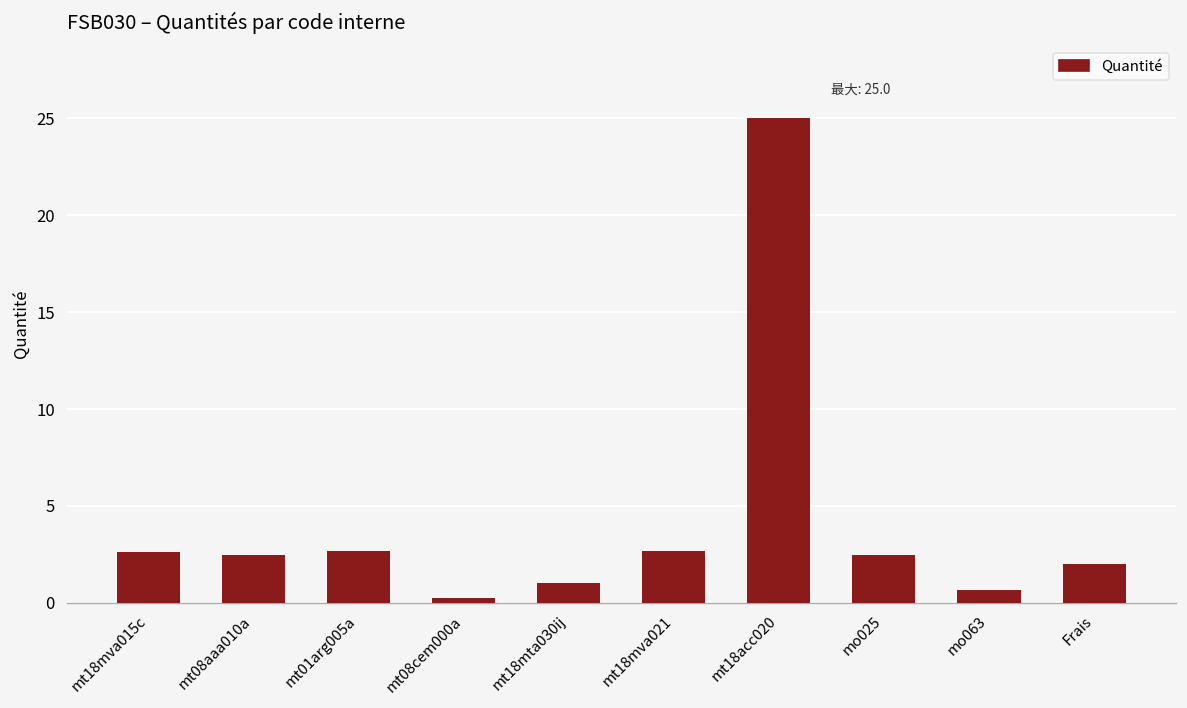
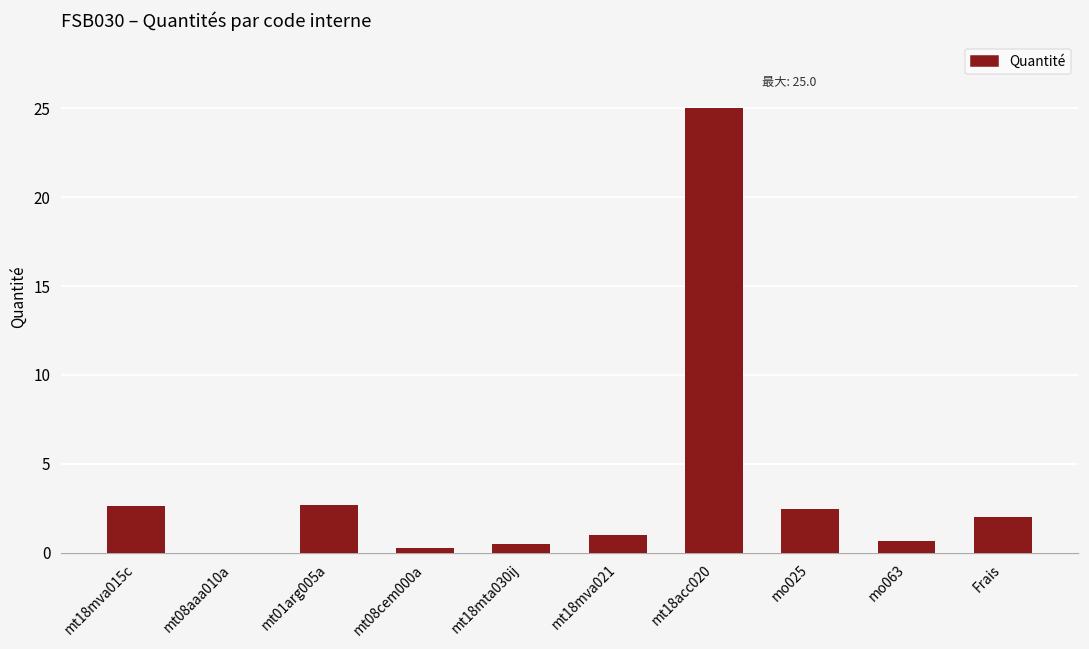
mt08aaa010a: 2.5 -> 0.0
mt18mta030ij: 1.1 -> 0.5
mt18mva021: 2.7 -> 1.0
